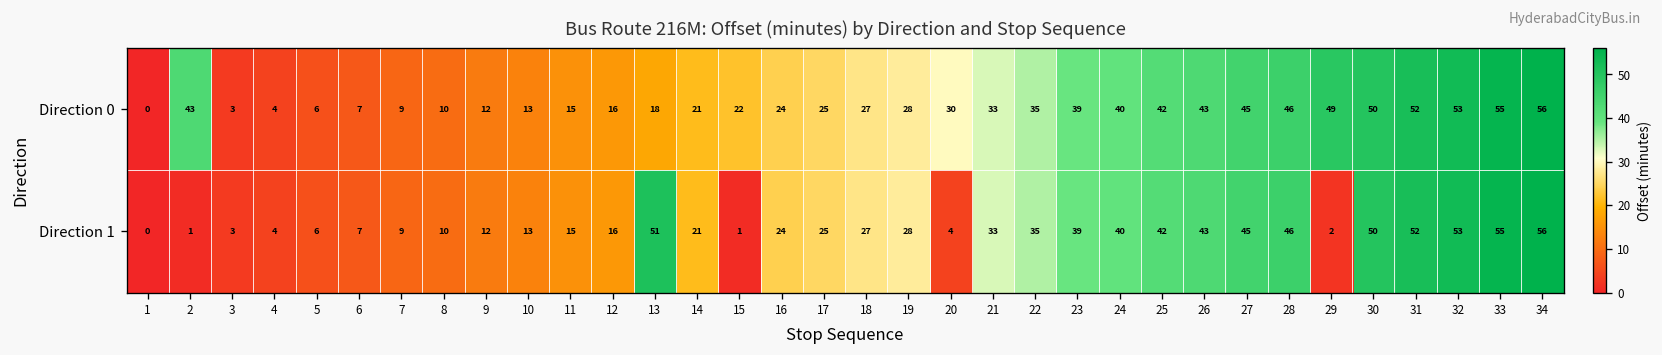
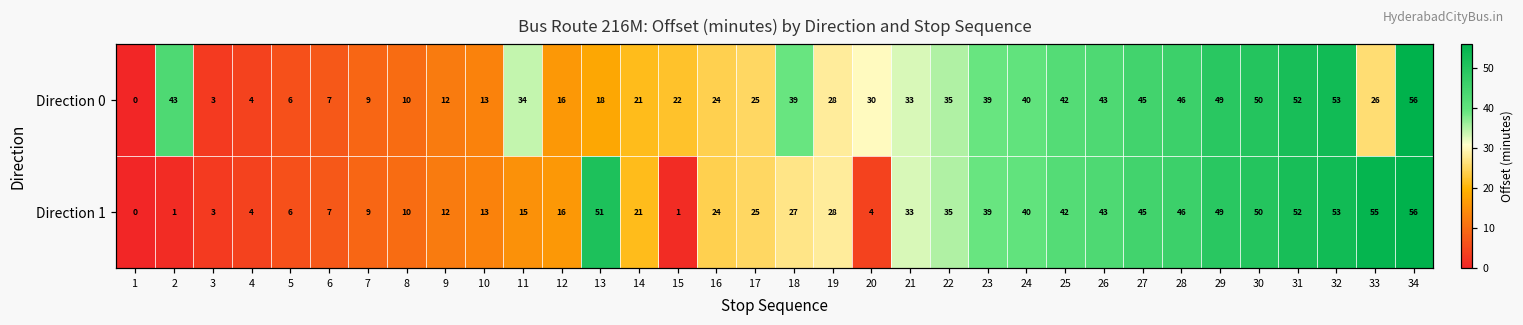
Direction 0, 11: 15 -> 34
Direction 0, 18: 27 -> 39
Direction 0, 33: 55 -> 26
Direction 1, 29: 2 -> 49
